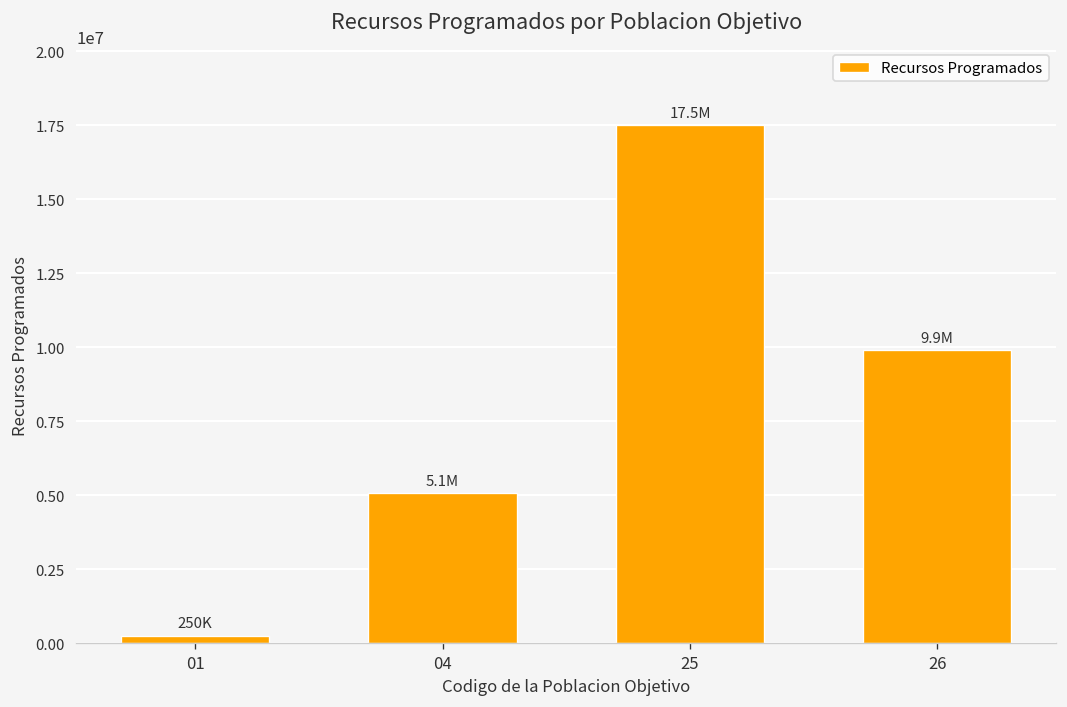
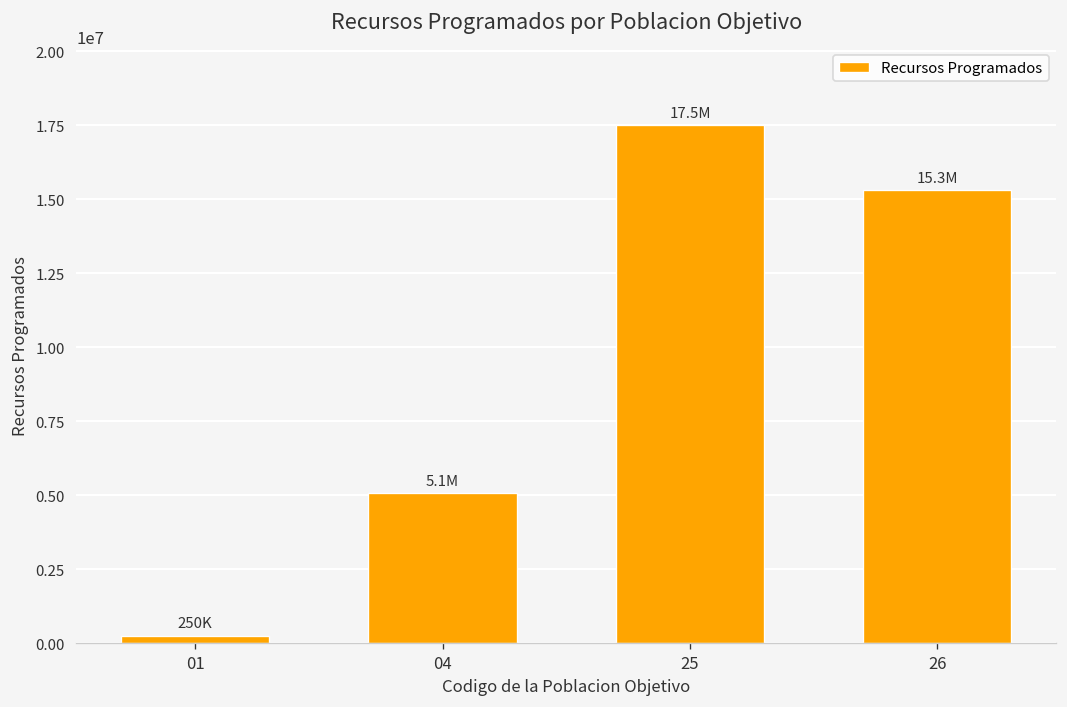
26: 9.9M -> 15.3M
